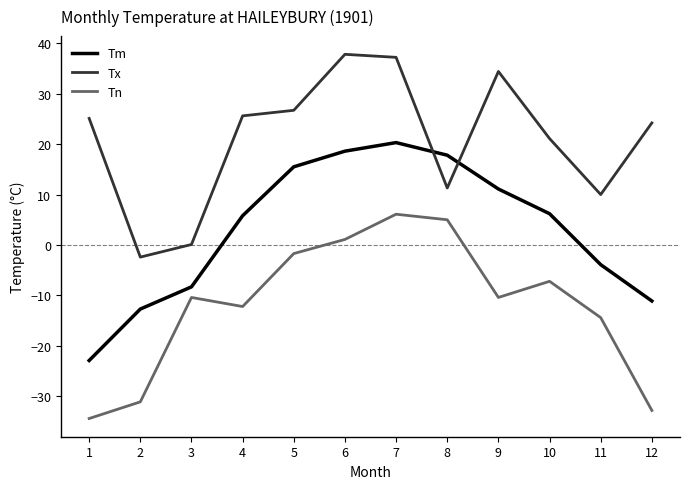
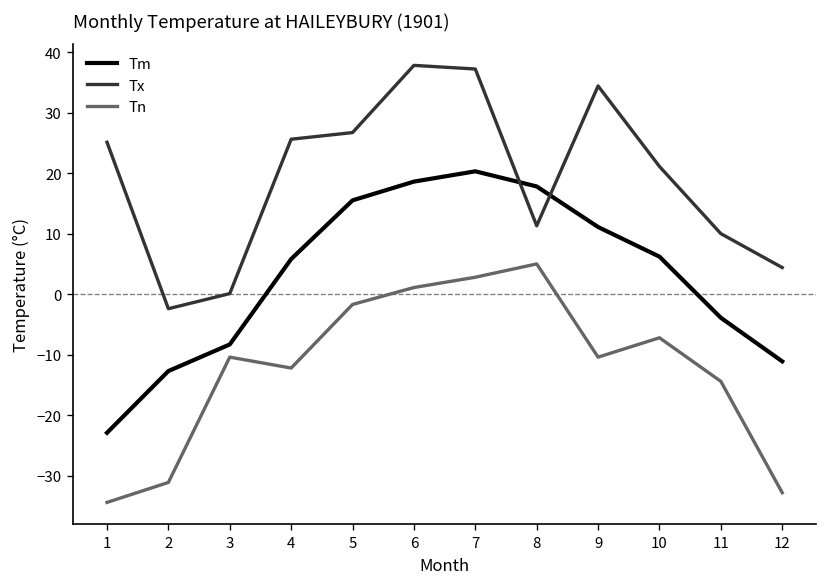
Tn, 7: 6 -> 3
Tx, 12: 24 -> 4
